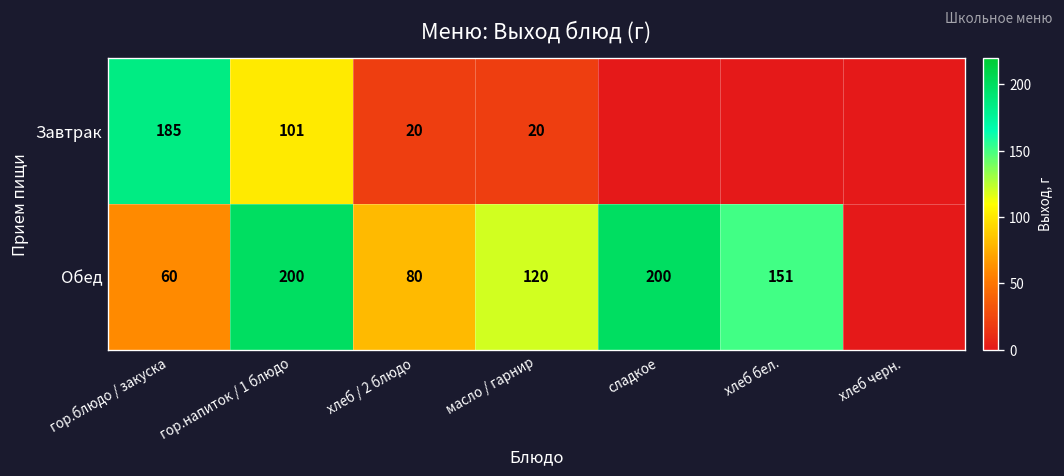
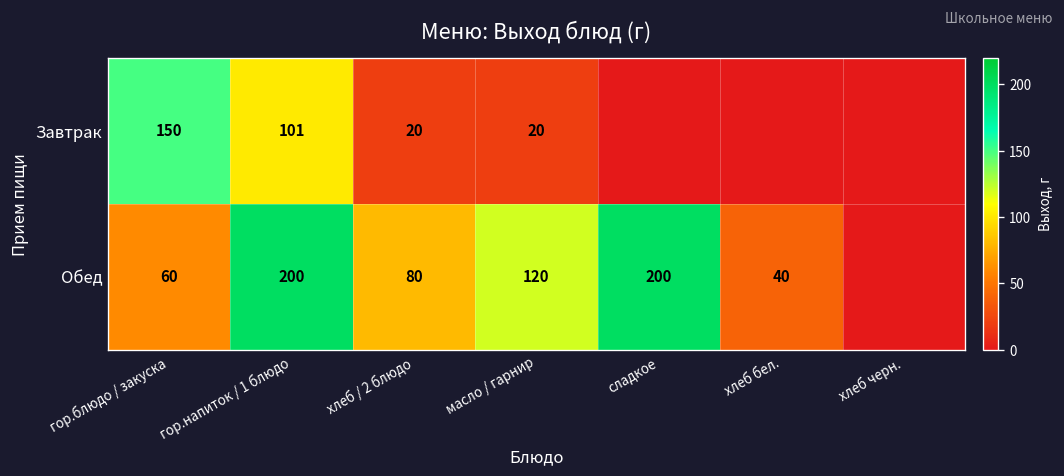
Завтрак, гор.блюдо / закуска: 185 -> 150
Обед, хлеб бел.: 151 -> 40
